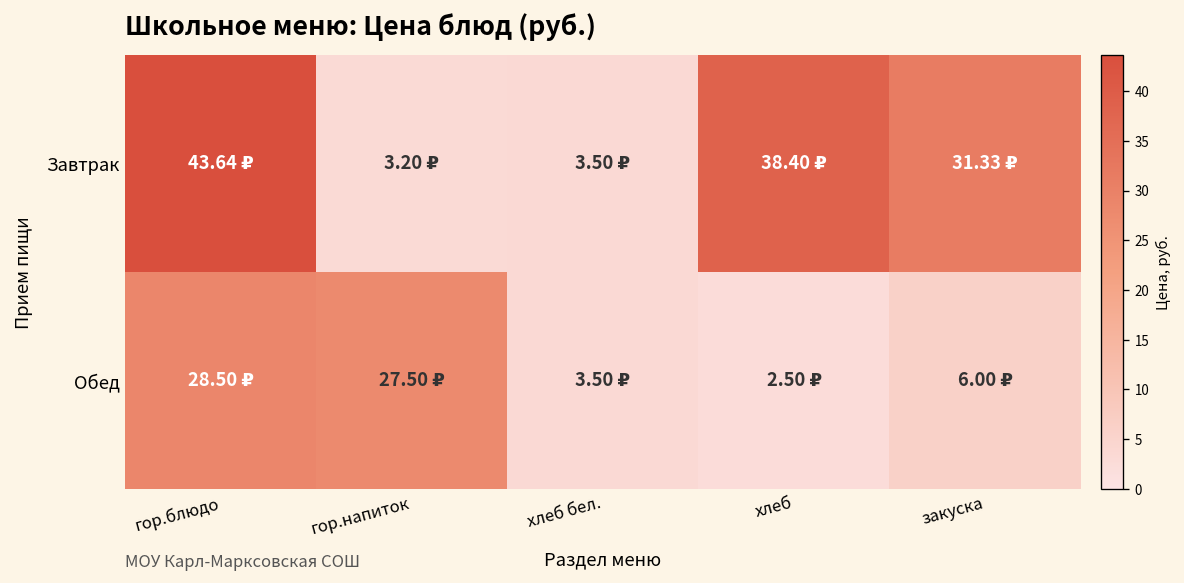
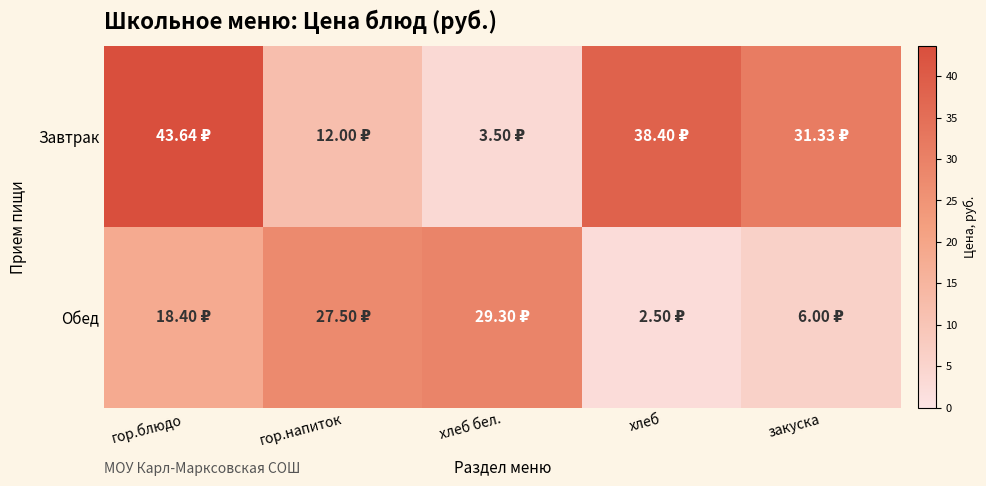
Завтрак, гор.напиток: 3.20 -> 12.00
Обед, гор.блюдо: 28.50 -> 18.40
Обед, хлеб бел.: 3.50 -> 29.30
